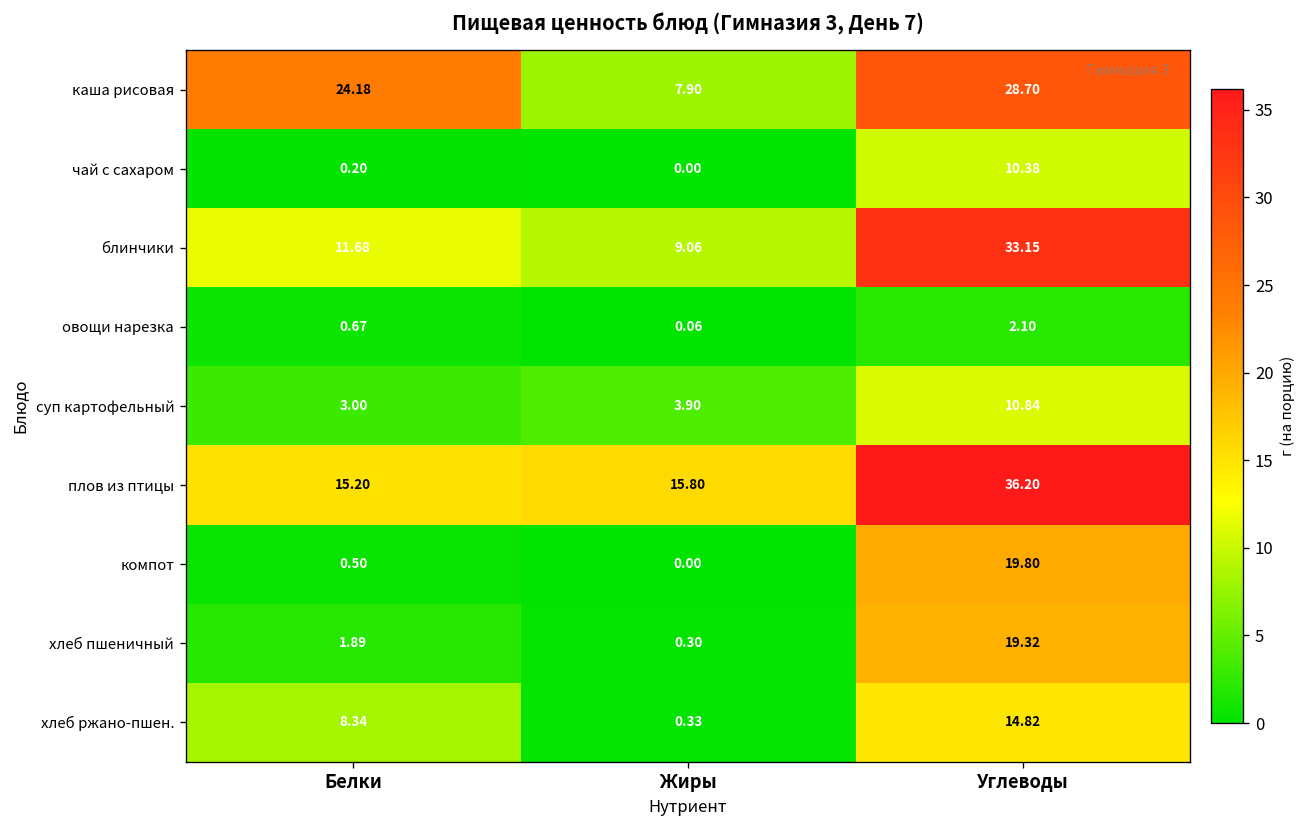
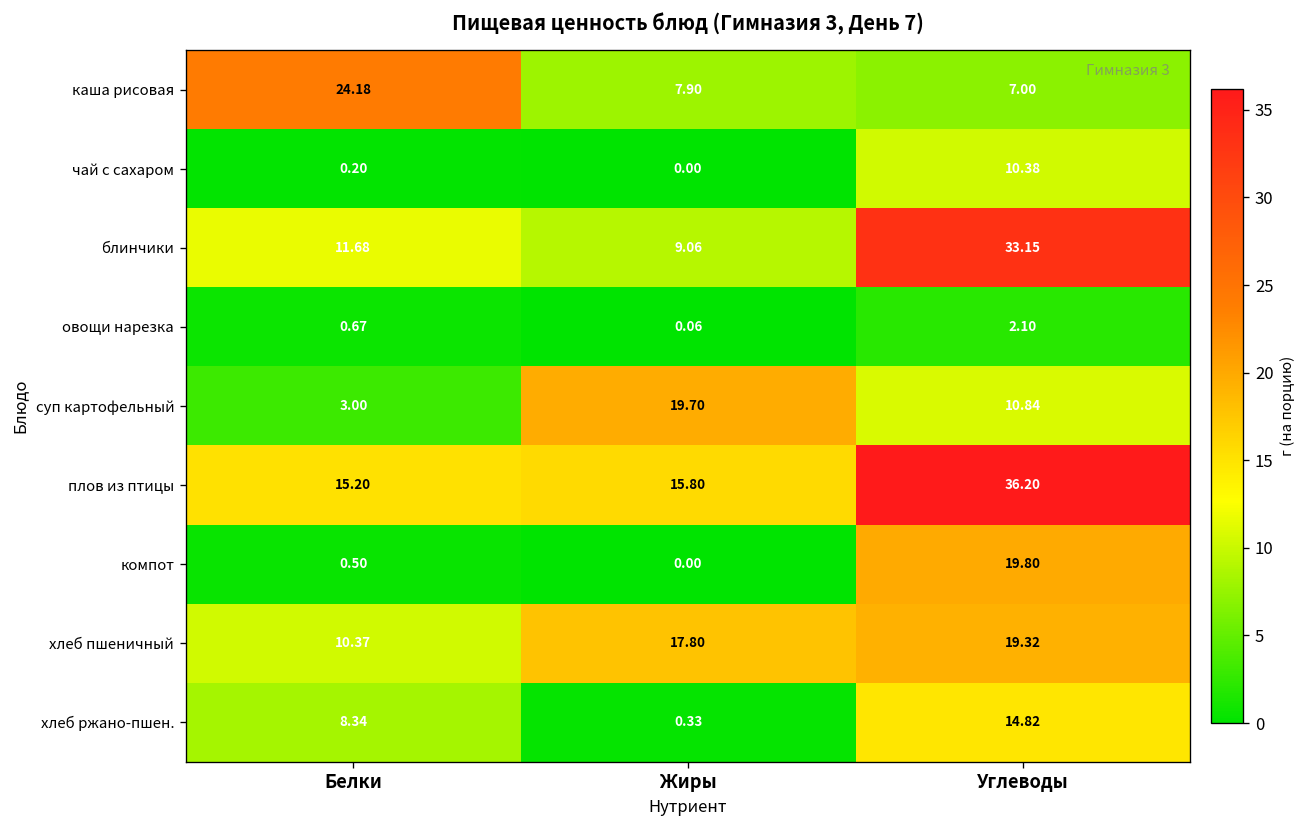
каша рисовая, Углеводы: 28.70 -> 7.00
суп картофельный, Жиры: 3.90 -> 19.70
хлеб пшеничный, Белки: 1.89 -> 10.37
хлеб пшеничный, Жиры: 0.30 -> 17.80
